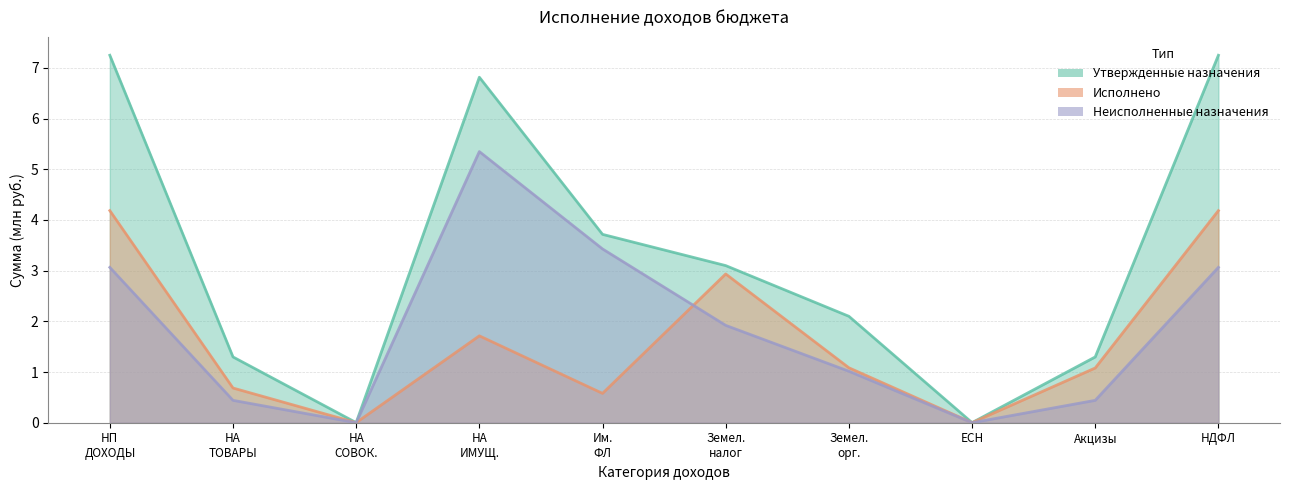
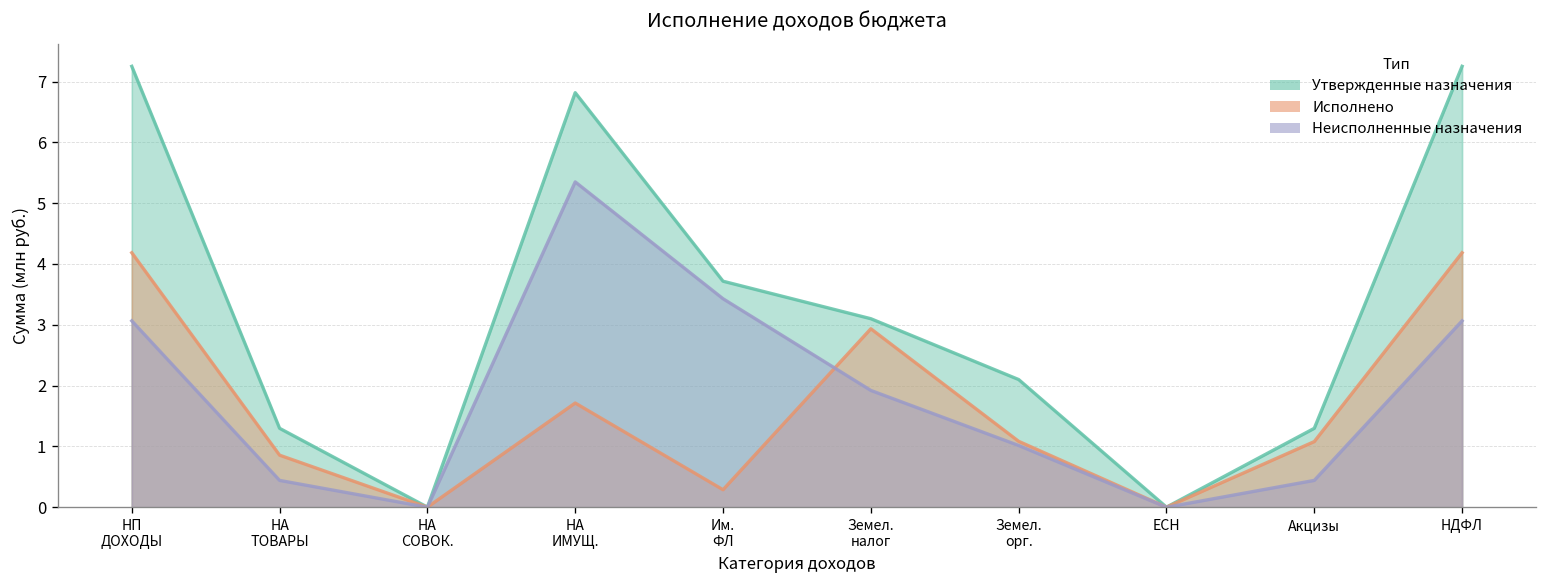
Исполнено, НА ТОВАРЫ: 0.7 -> 0.9
Исполнено, Им. ФЛ: 0.6 -> 0.3
